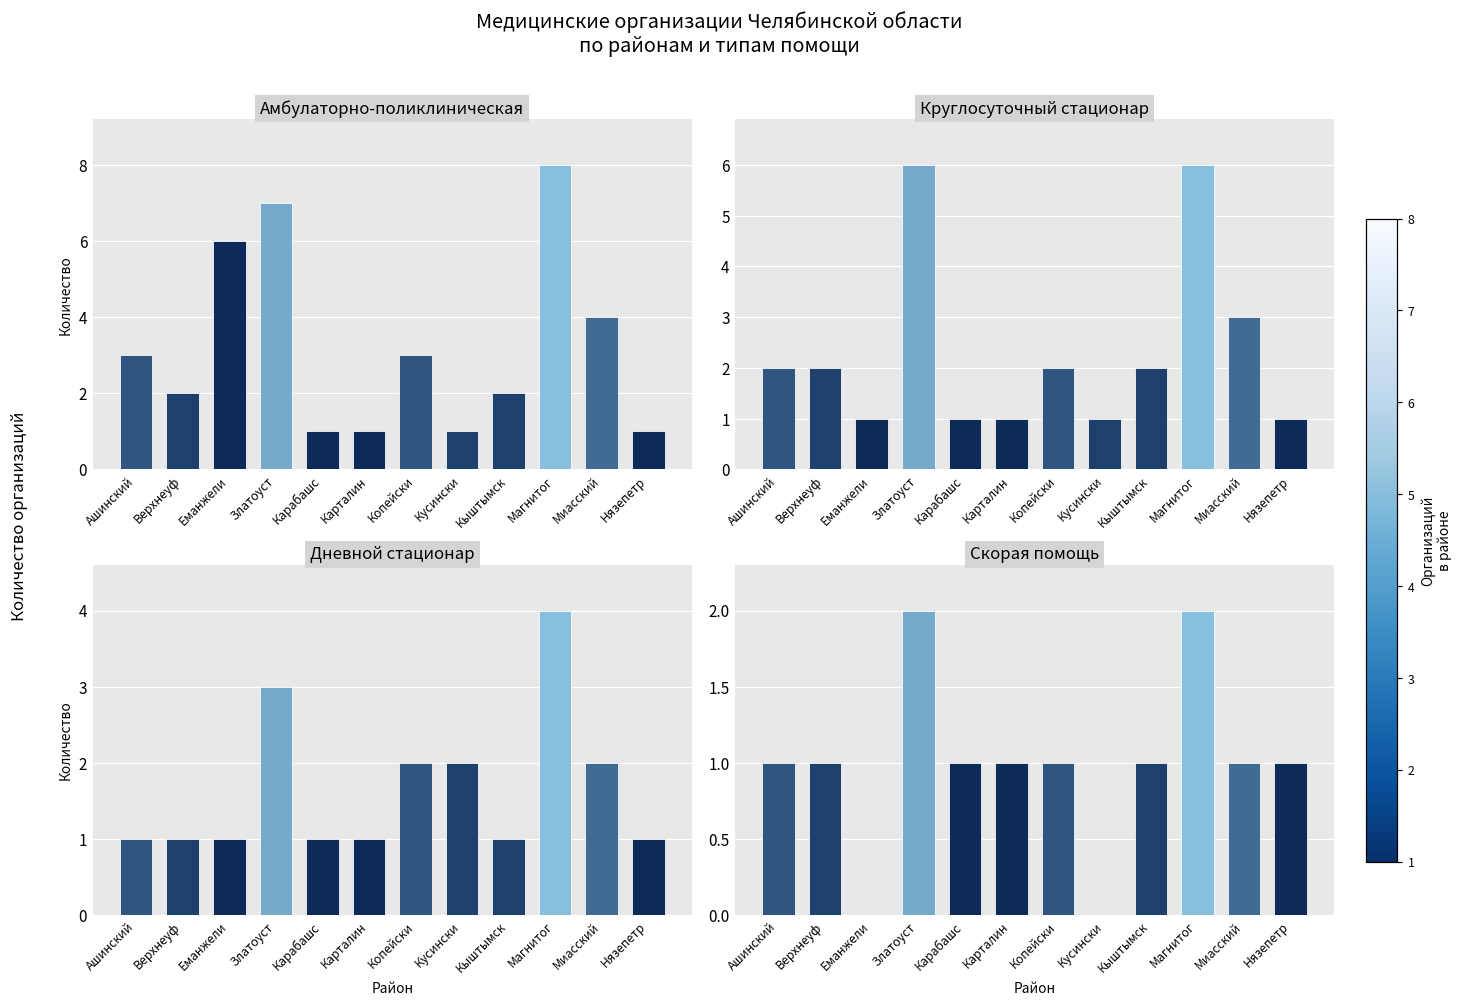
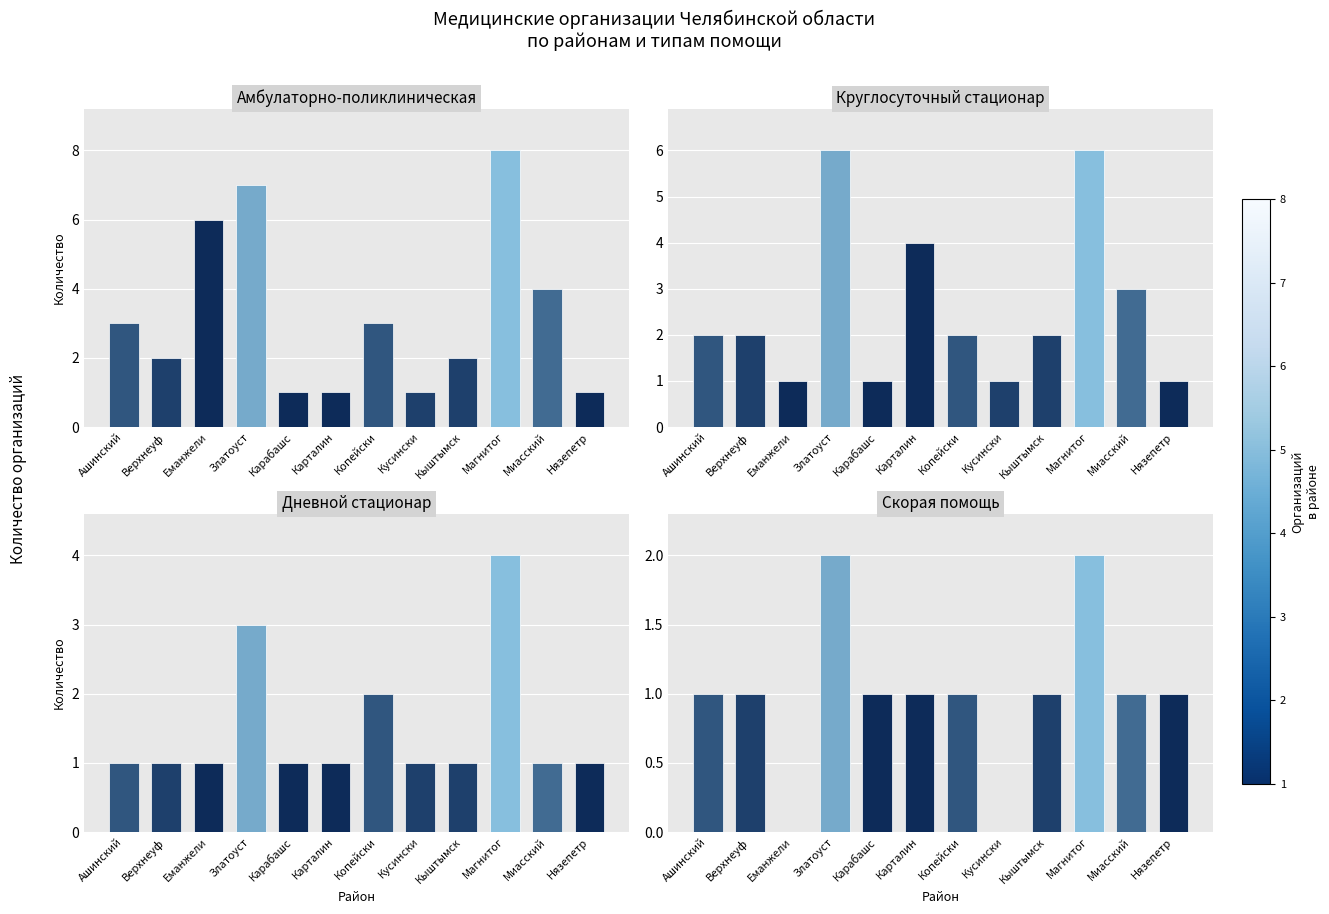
Круглосуточный стационар, Карталин: 1 -> 4
Дневной стационар, Кусински: 2 -> 1
Дневной стационар, Миасский: 2 -> 1
